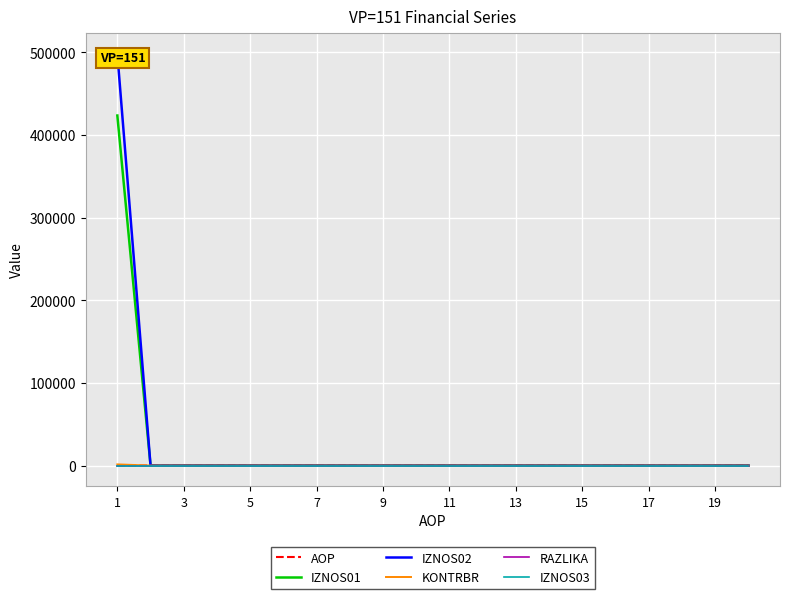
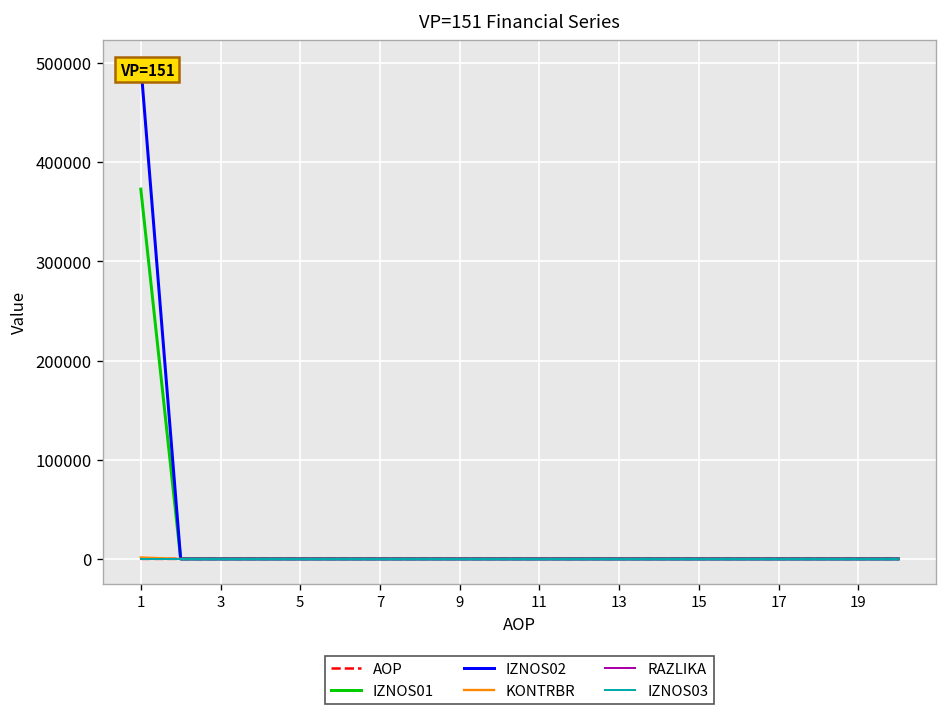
IZNOS01, 1: 420000 -> 370000
